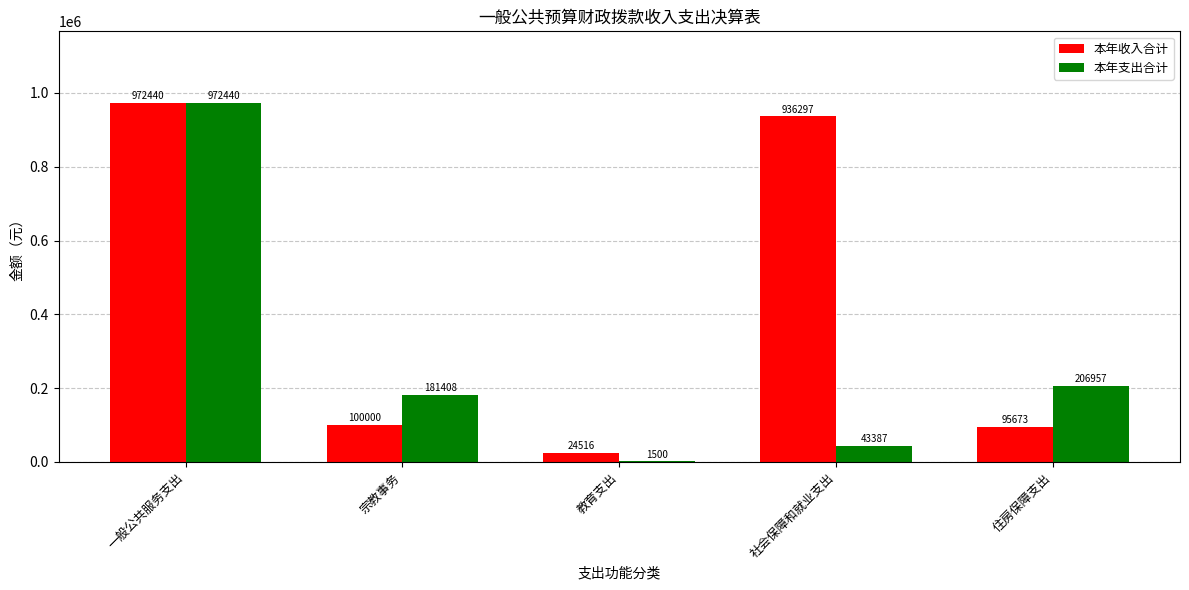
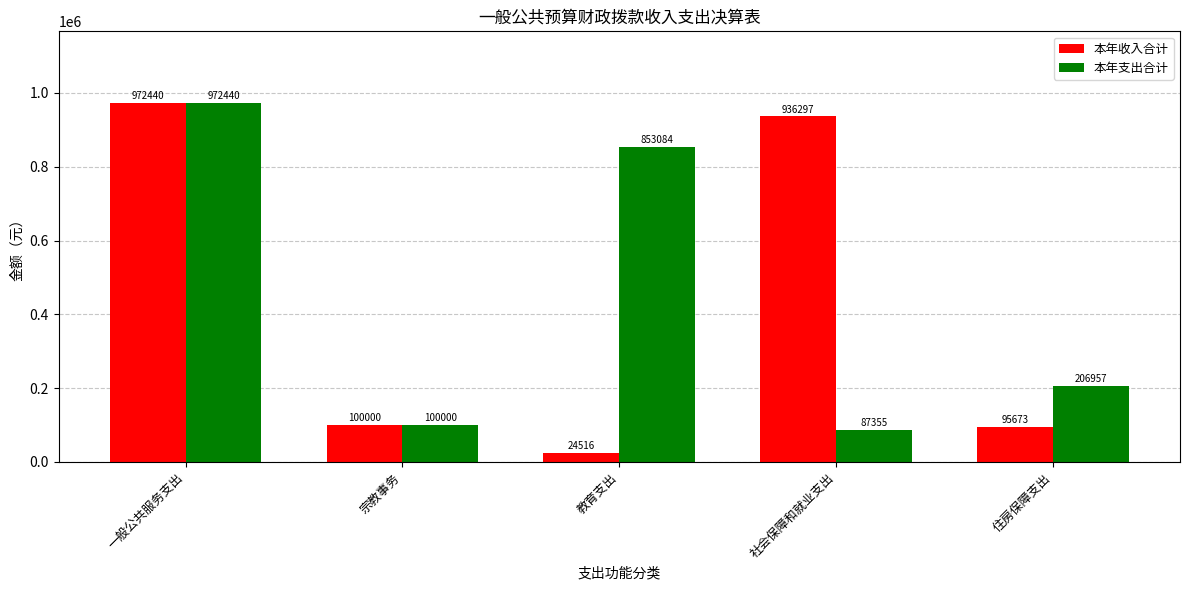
本年支出合计, 宗教事务: 181408 -> 100000
本年支出合计, 教育支出: 1500 -> 853084
本年支出合计, 社会保障和就业支出: 43387 -> 87355
